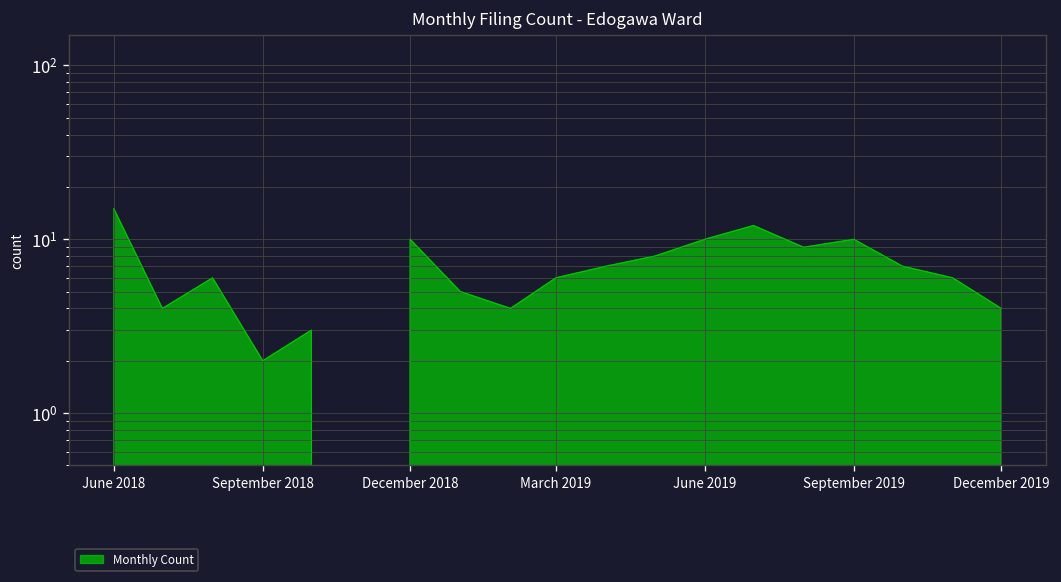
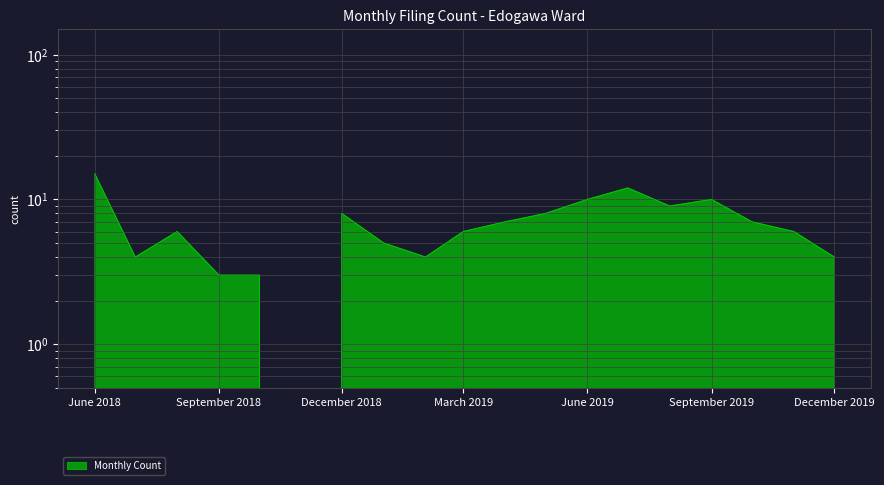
September 2018: 2 -> 3
December 2018: 10 -> 8
